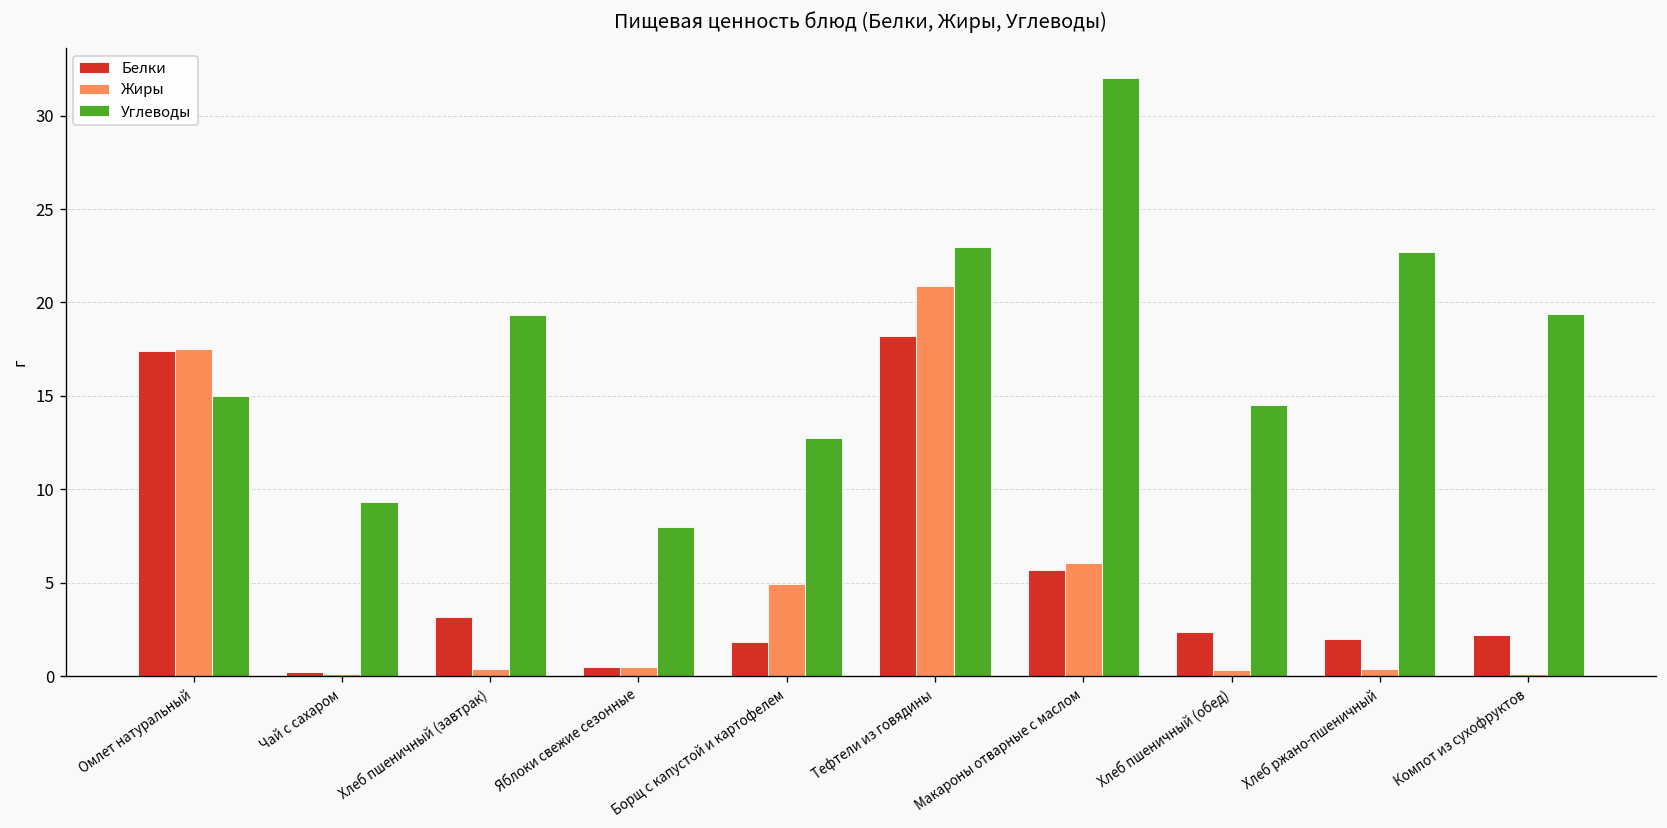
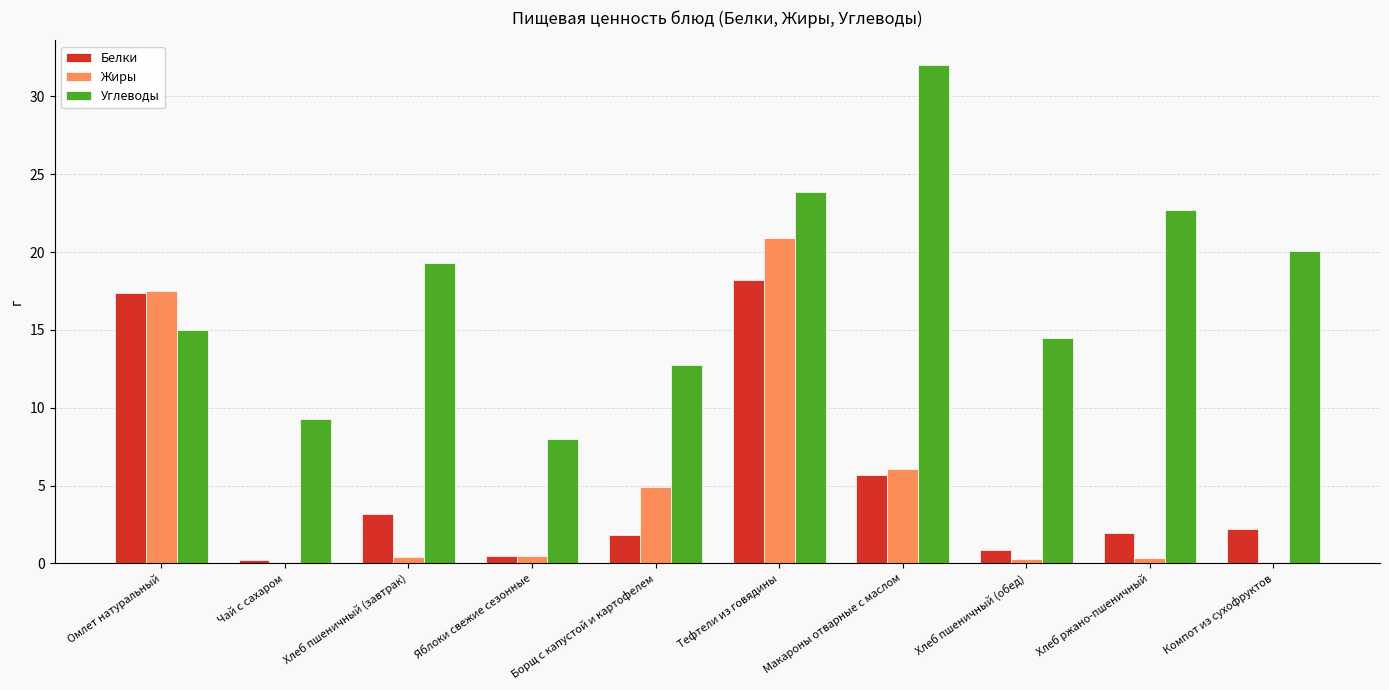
Углеводы, Тефтели из говядины: 23.0 -> 23.8
Белки, Хлеб пшеничный (обед): 2.4 -> 0.8
Углеводы, Компот из сухофруктов: 19.4 -> 20.1
